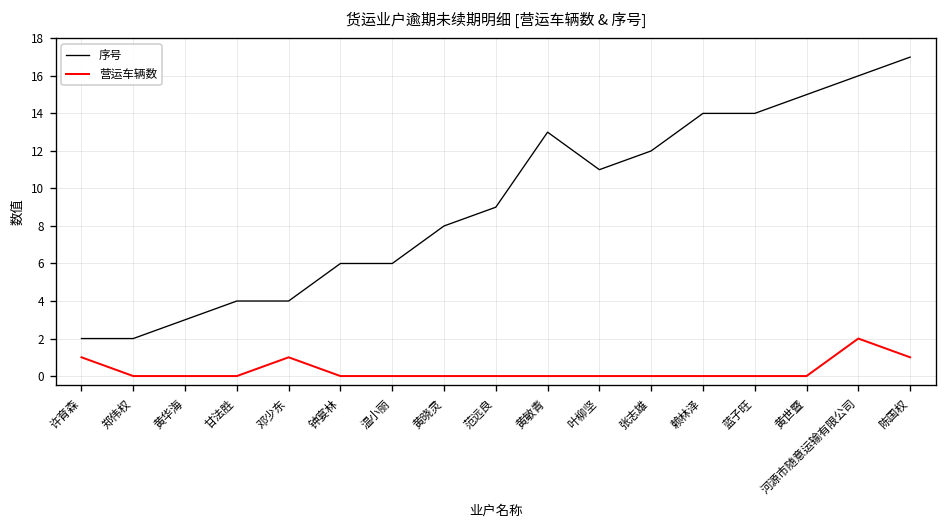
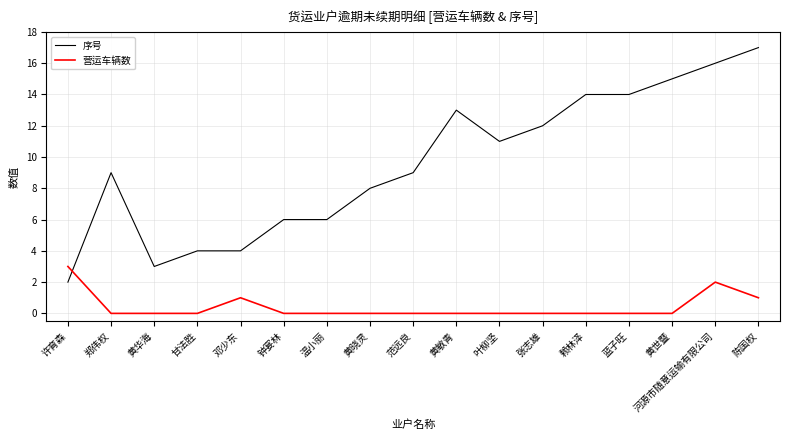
营运车辆数, 许育森: 1 -> 3
序号, 郑伟权: 2 -> 9
